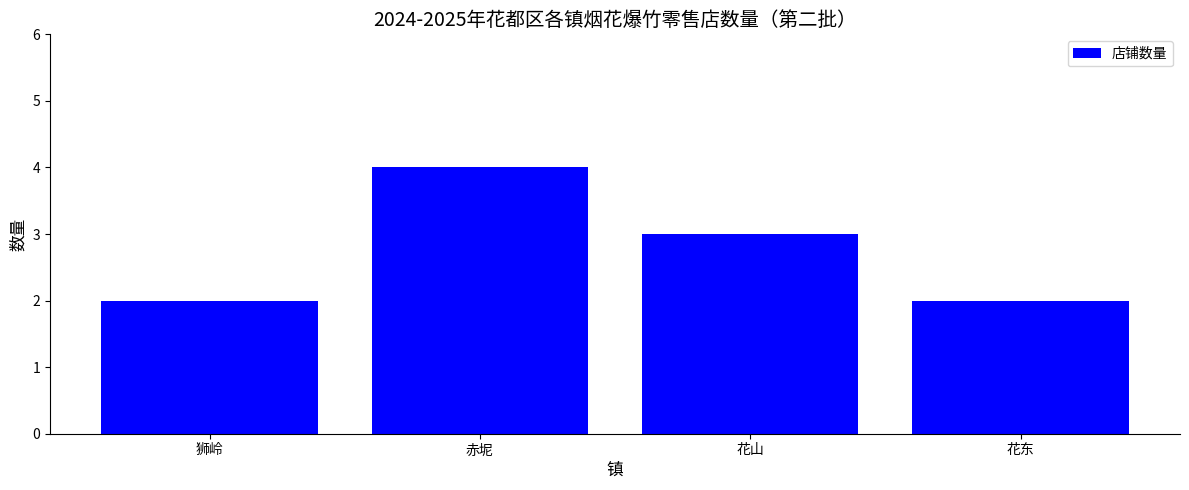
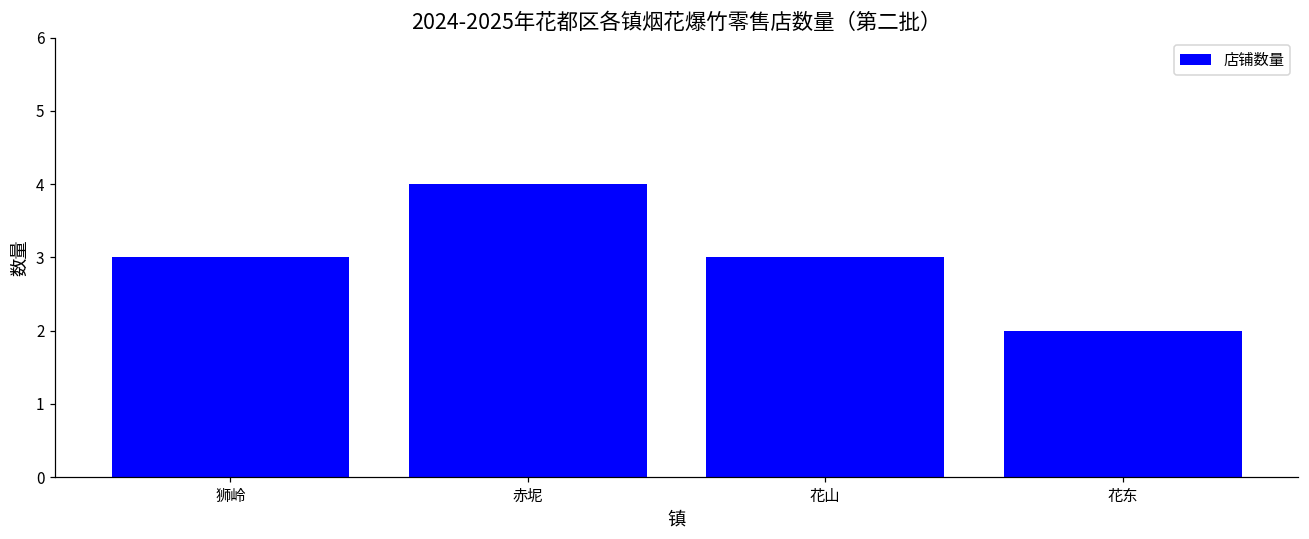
狮岭: 2 -> 3
